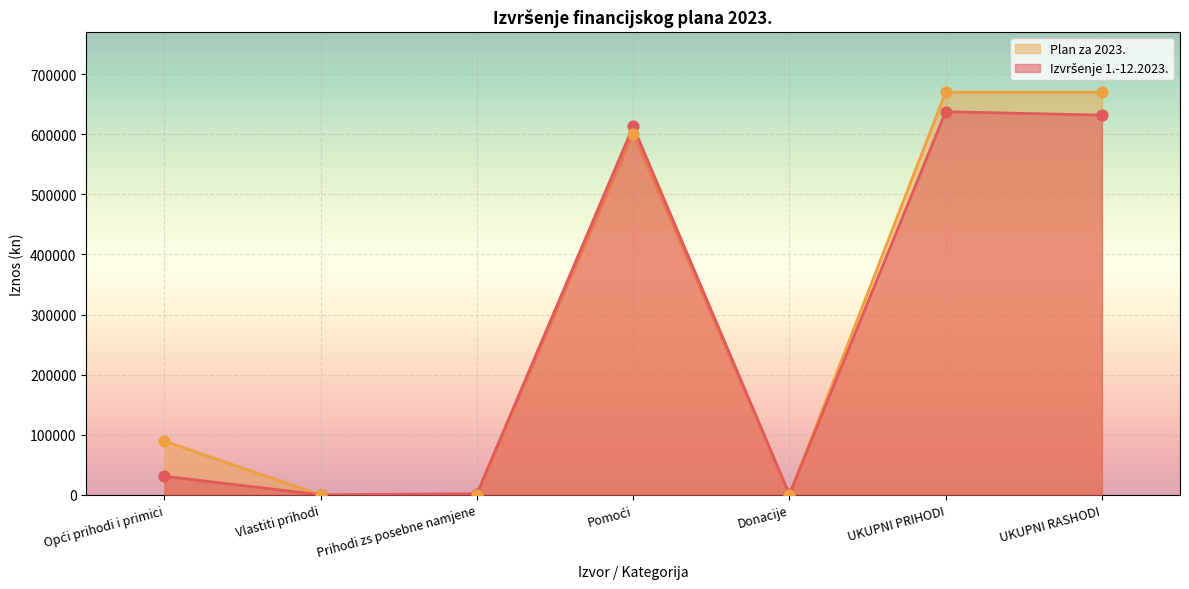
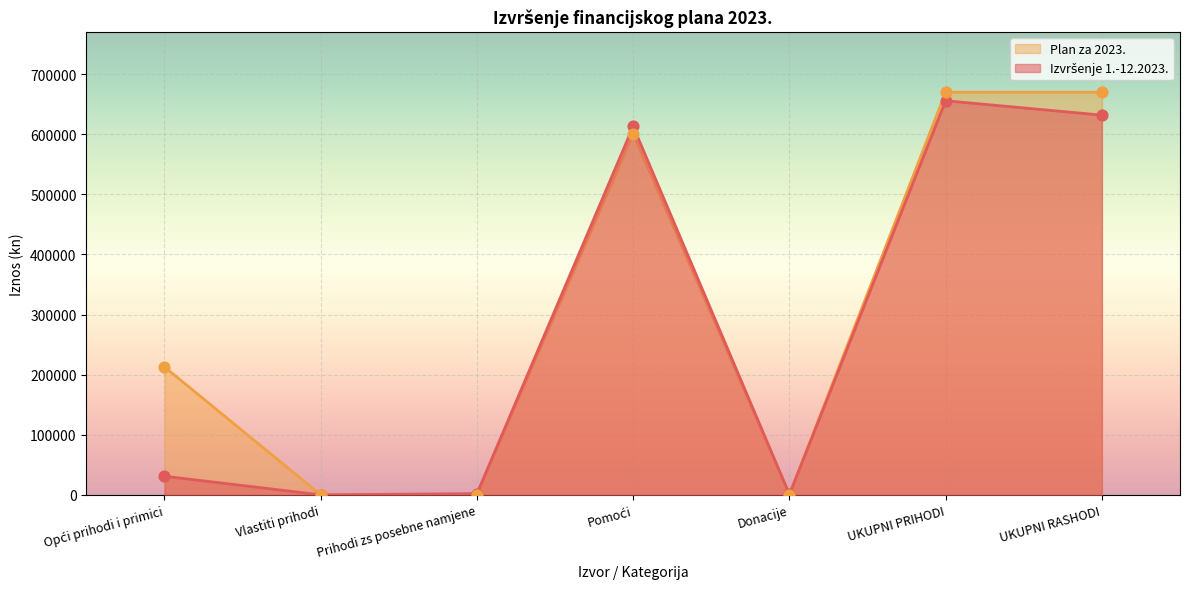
Plan za 2023., Opći prihodi i primici: 90000 -> 210000
Izvršenje 1.-12.2023., UKUPNI PRIHODI: 640000 -> 660000
